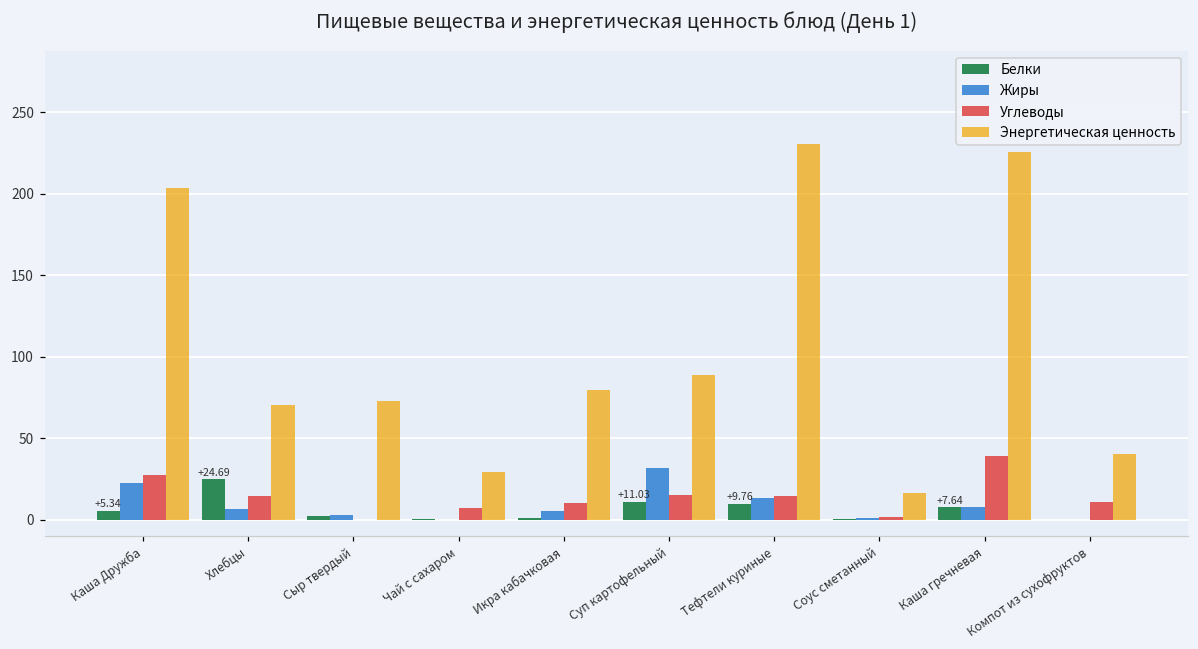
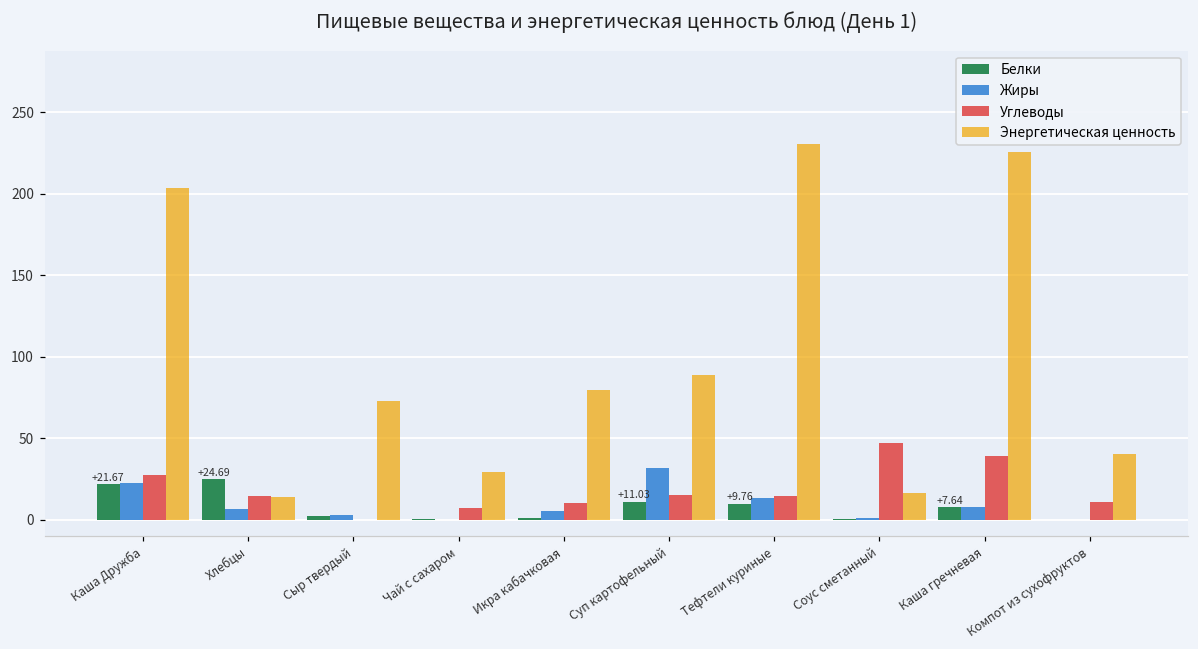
Белки, Каша Дружба: +5.34 -> +21.67
Энергетическая ценность, Хлебцы: 71 -> 14
Углеводы, Соус сметанный: 2 -> 47
